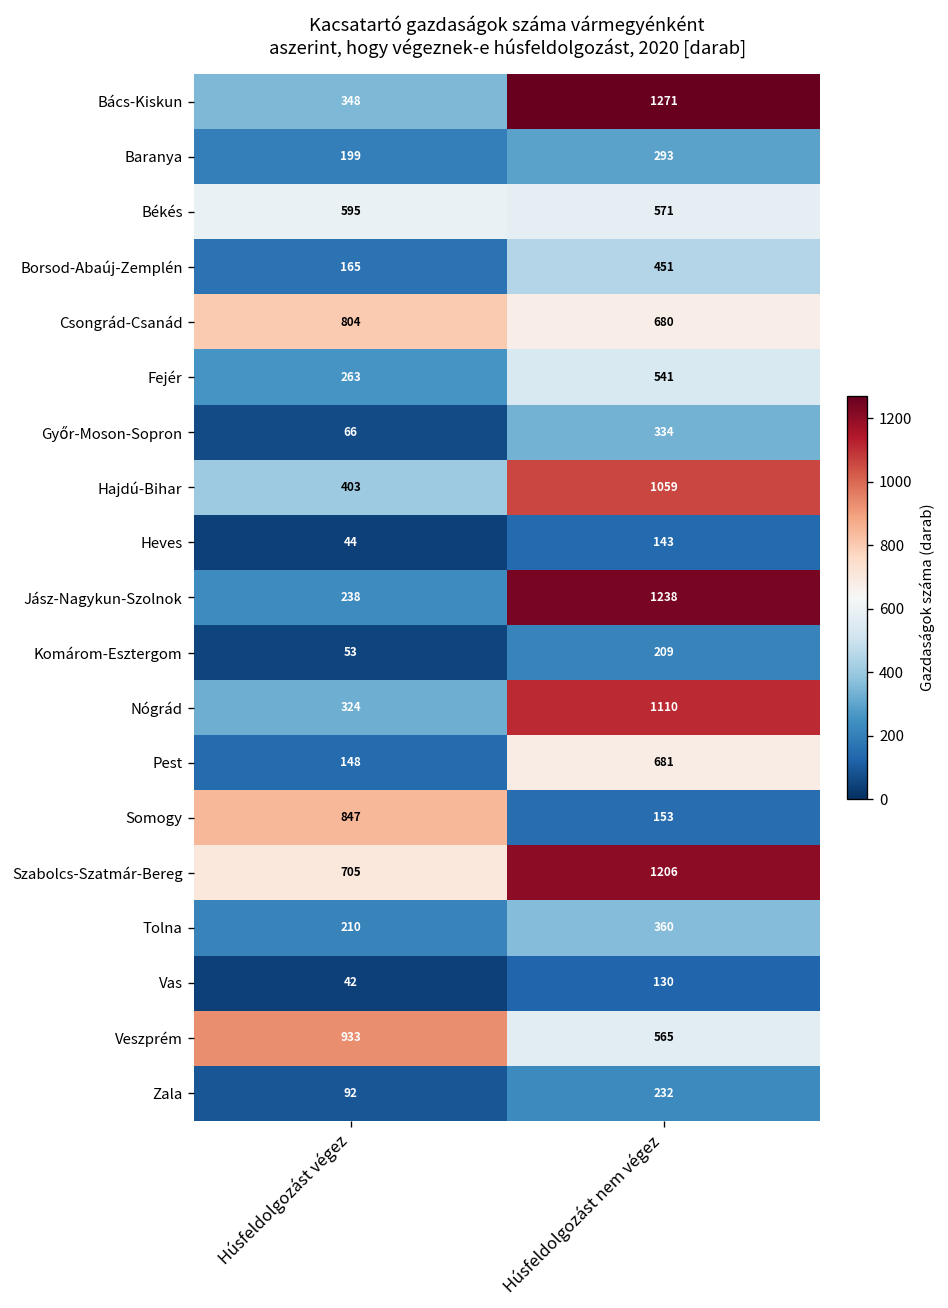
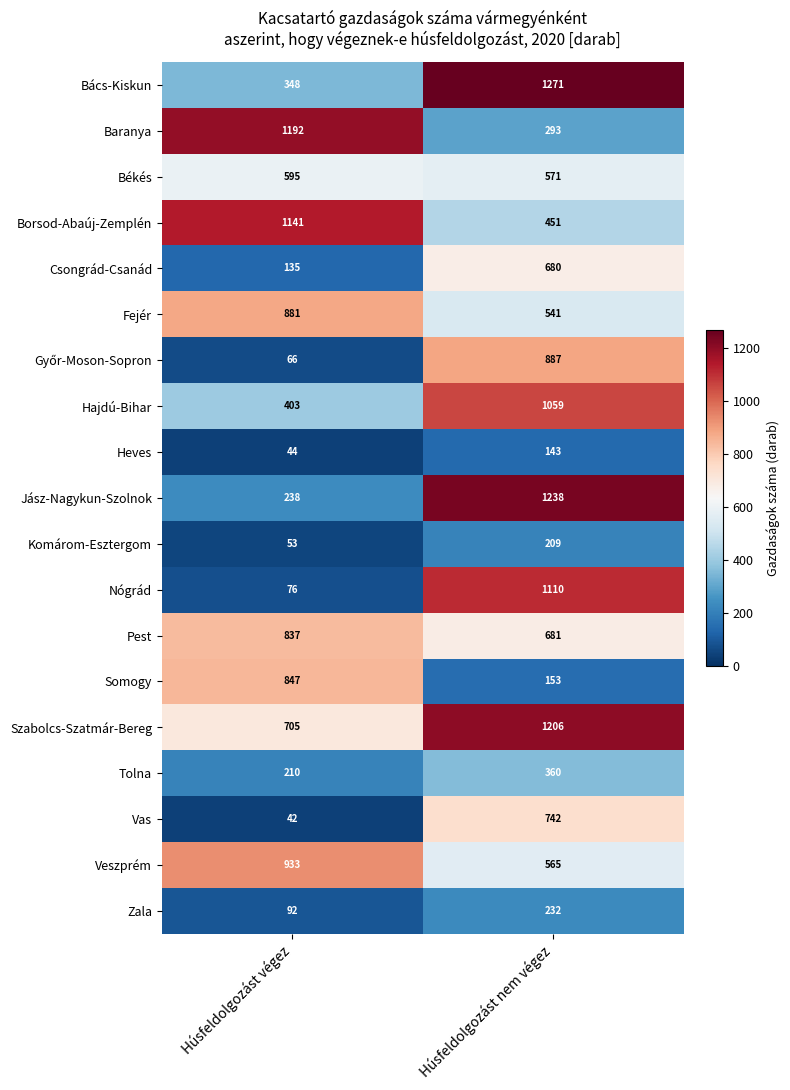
Baranya, Húsfeldolgozást végez: 199 -> 1192
Borsod-Abaúj-Zemplén, Húsfeldolgozást végez: 165 -> 1141
Csongrád-Csanád, Húsfeldolgozást végez: 804 -> 135
Fejér, Húsfeldolgozást végez: 263 -> 881
Győr-Moson-Sopron, Húsfeldolgozást nem végez: 334 -> 887
Nógrád, Húsfeldolgozást végez: 324 -> 76
Pest, Húsfeldolgozást végez: 148 -> 837
Vas, Húsfeldolgozást nem végez: 130 -> 742
